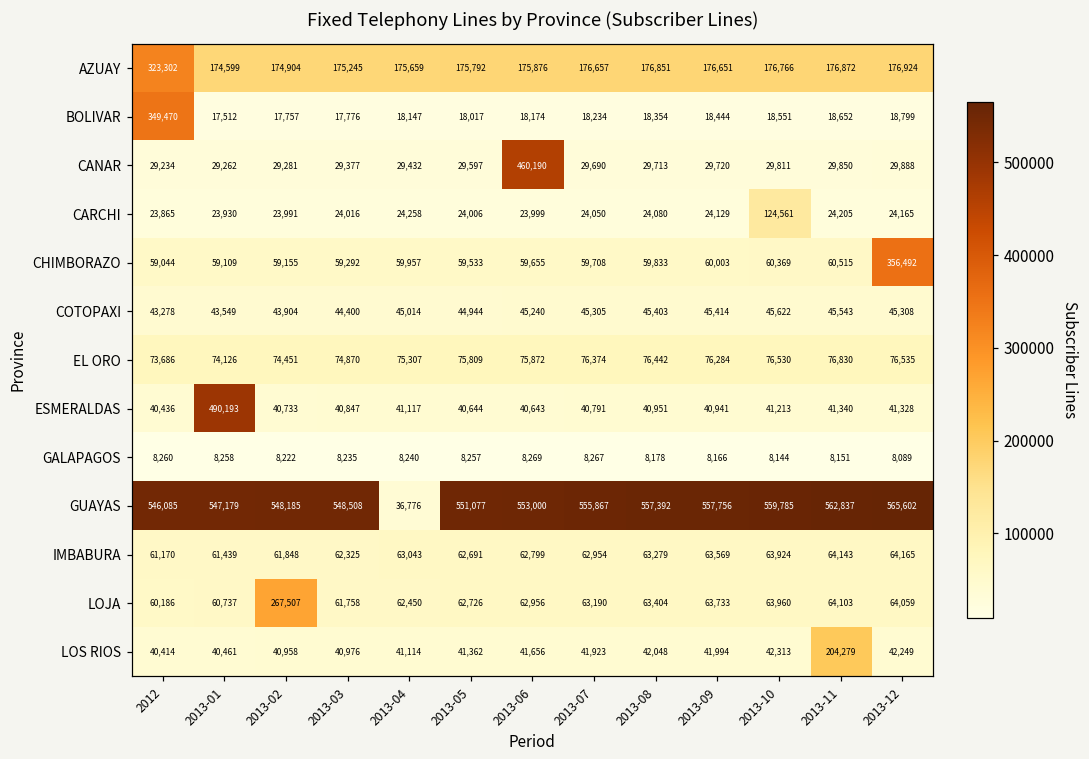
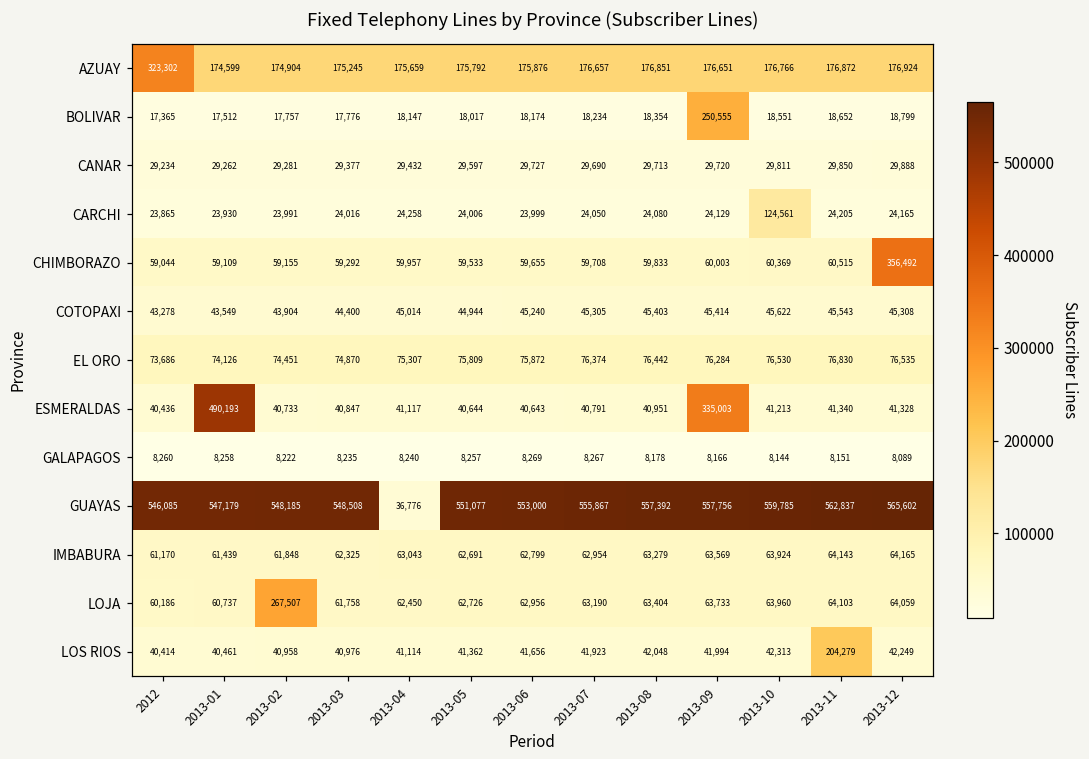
BOLIVAR, 2012: 349,470 -> 17,365
BOLIVAR, 2013-09: 18,444 -> 250,555
CANAR, 2013-06: 460,190 -> 29,727
ESMERALDAS, 2013-09: 40,941 -> 335,003
